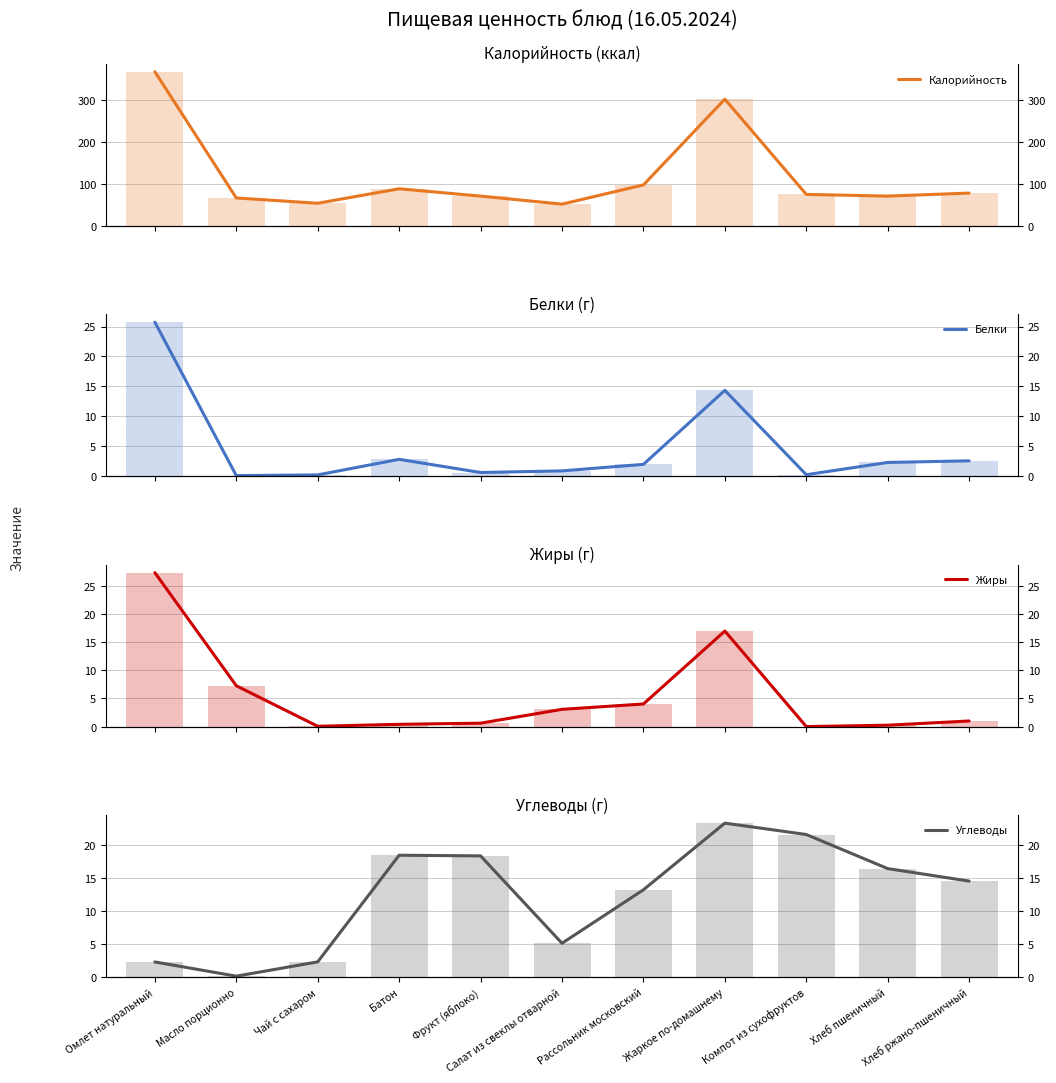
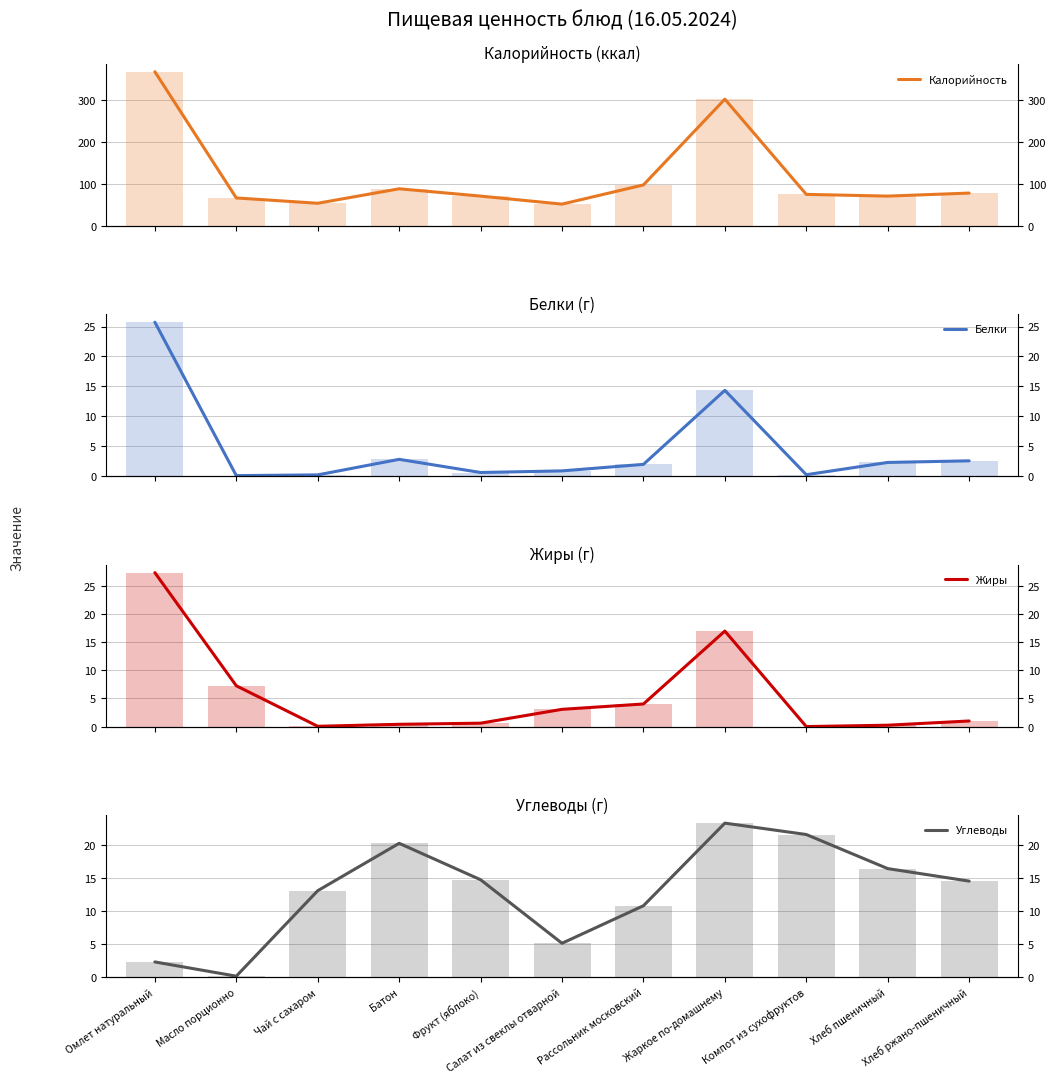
Углеводы (г), Чай с сахаром: 2 -> 13
Углеводы (г), Батон: 18 -> 20
Углеводы (г), Фрукт (яблоко): 18 -> 15
Углеводы (г), Рассольник московский: 13 -> 11
